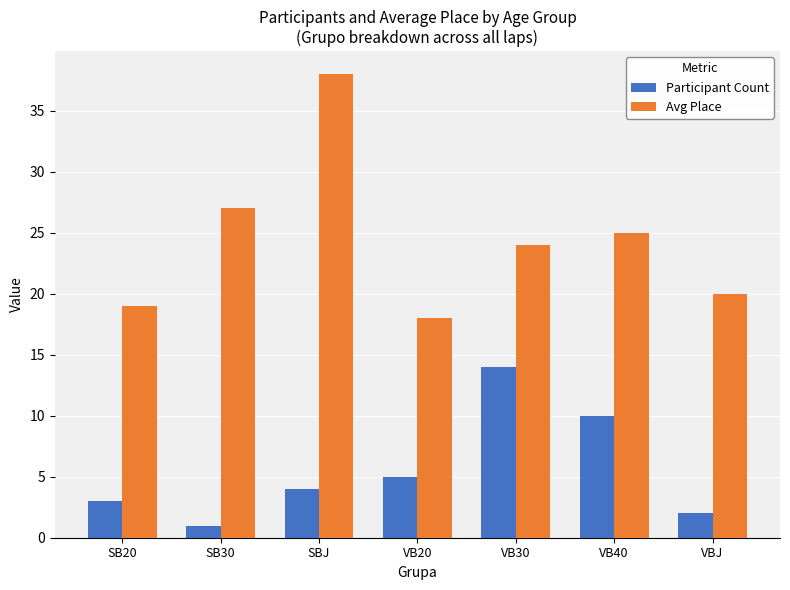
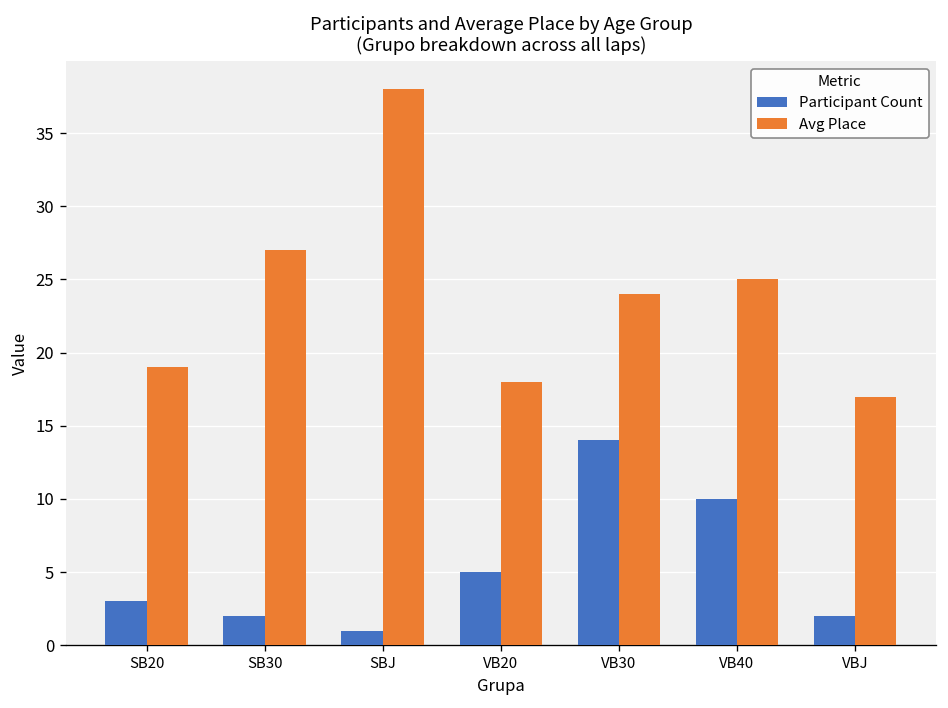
Participant Count, SB30: 1 -> 2
Participant Count, SBJ: 4 -> 1
Avg Place, VBJ: 20 -> 17
